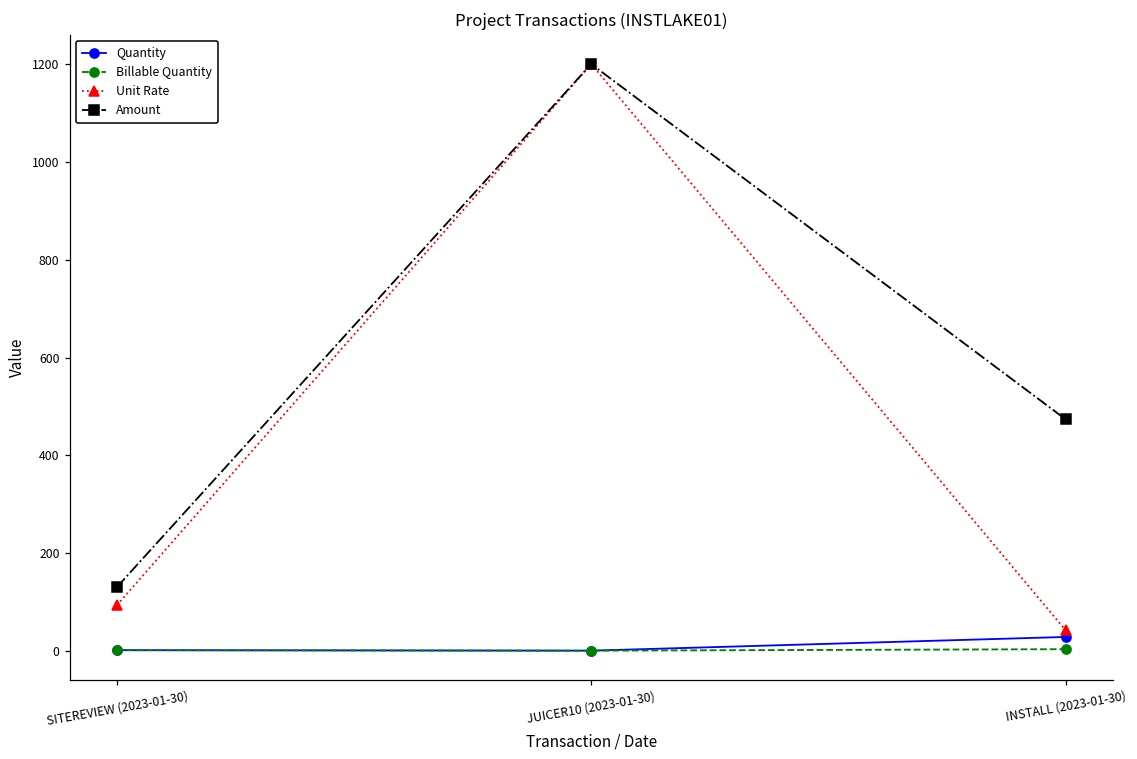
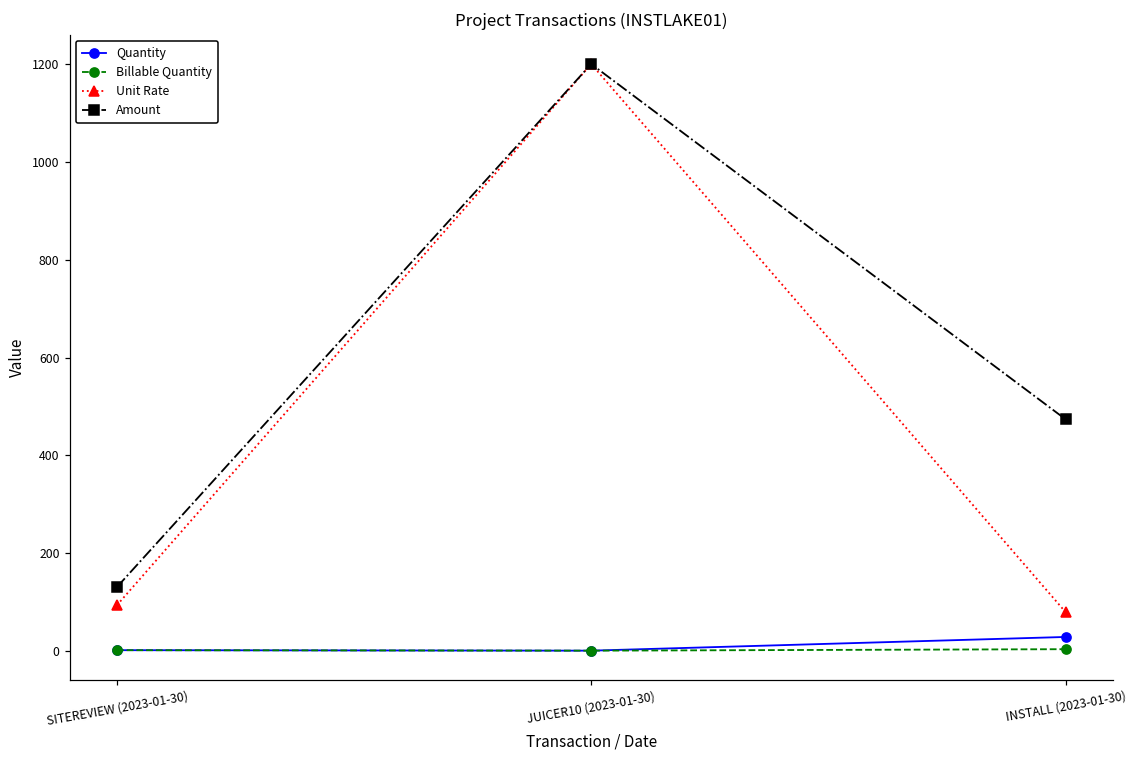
Unit Rate, INSTALL (2023-01-30): 40 -> 80
